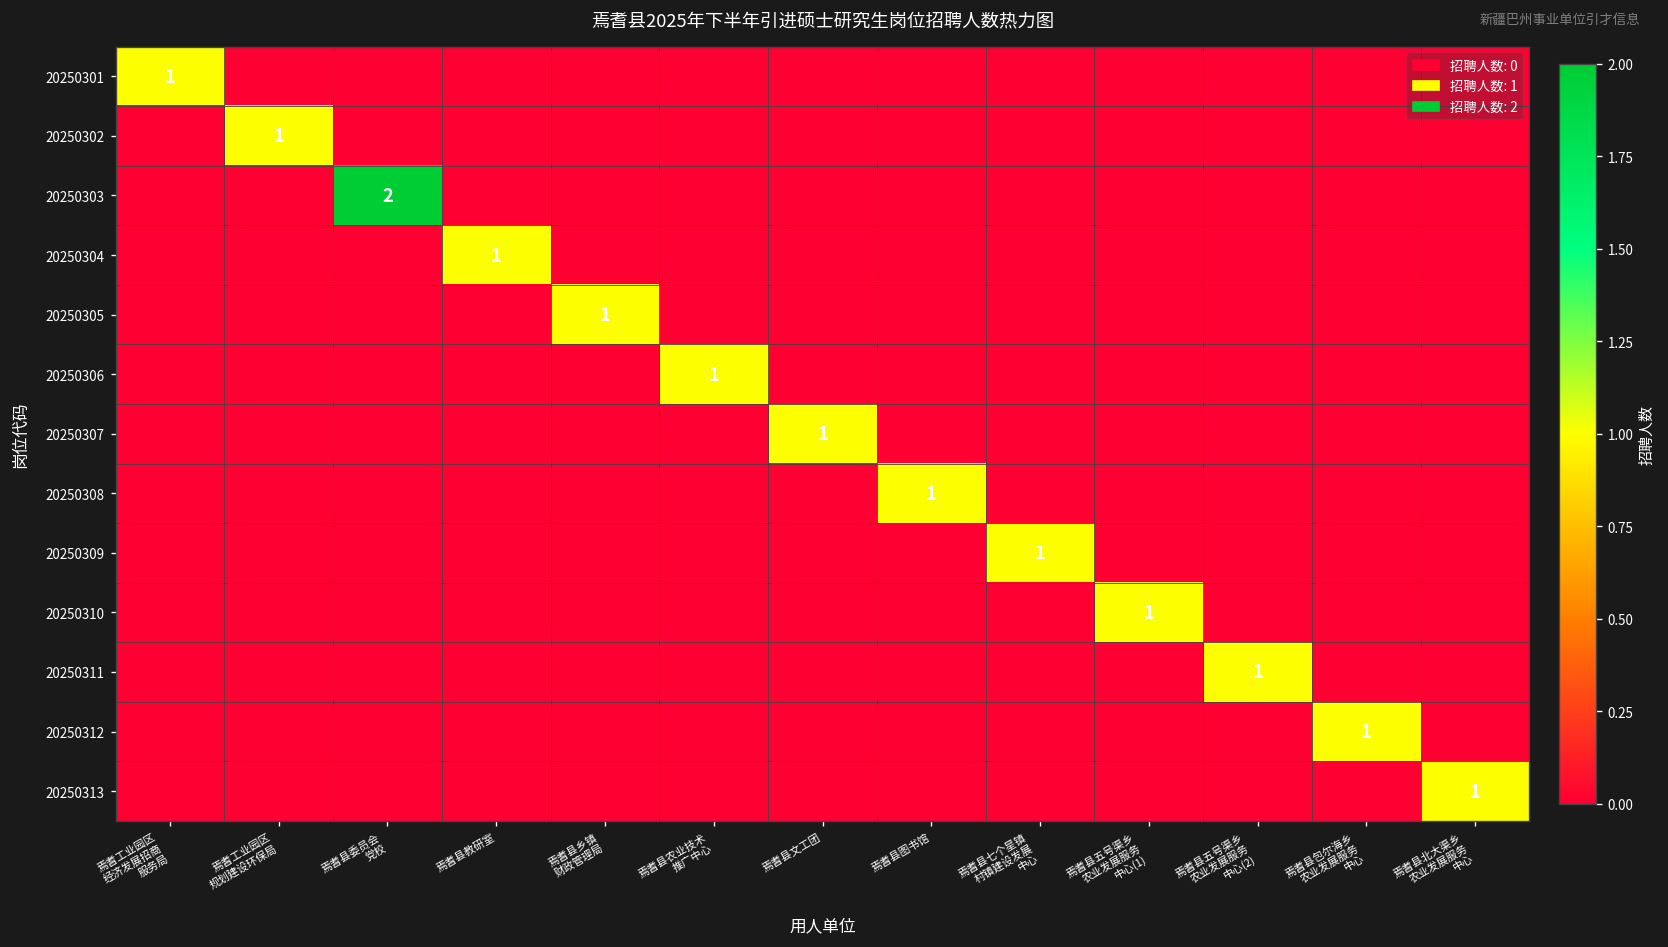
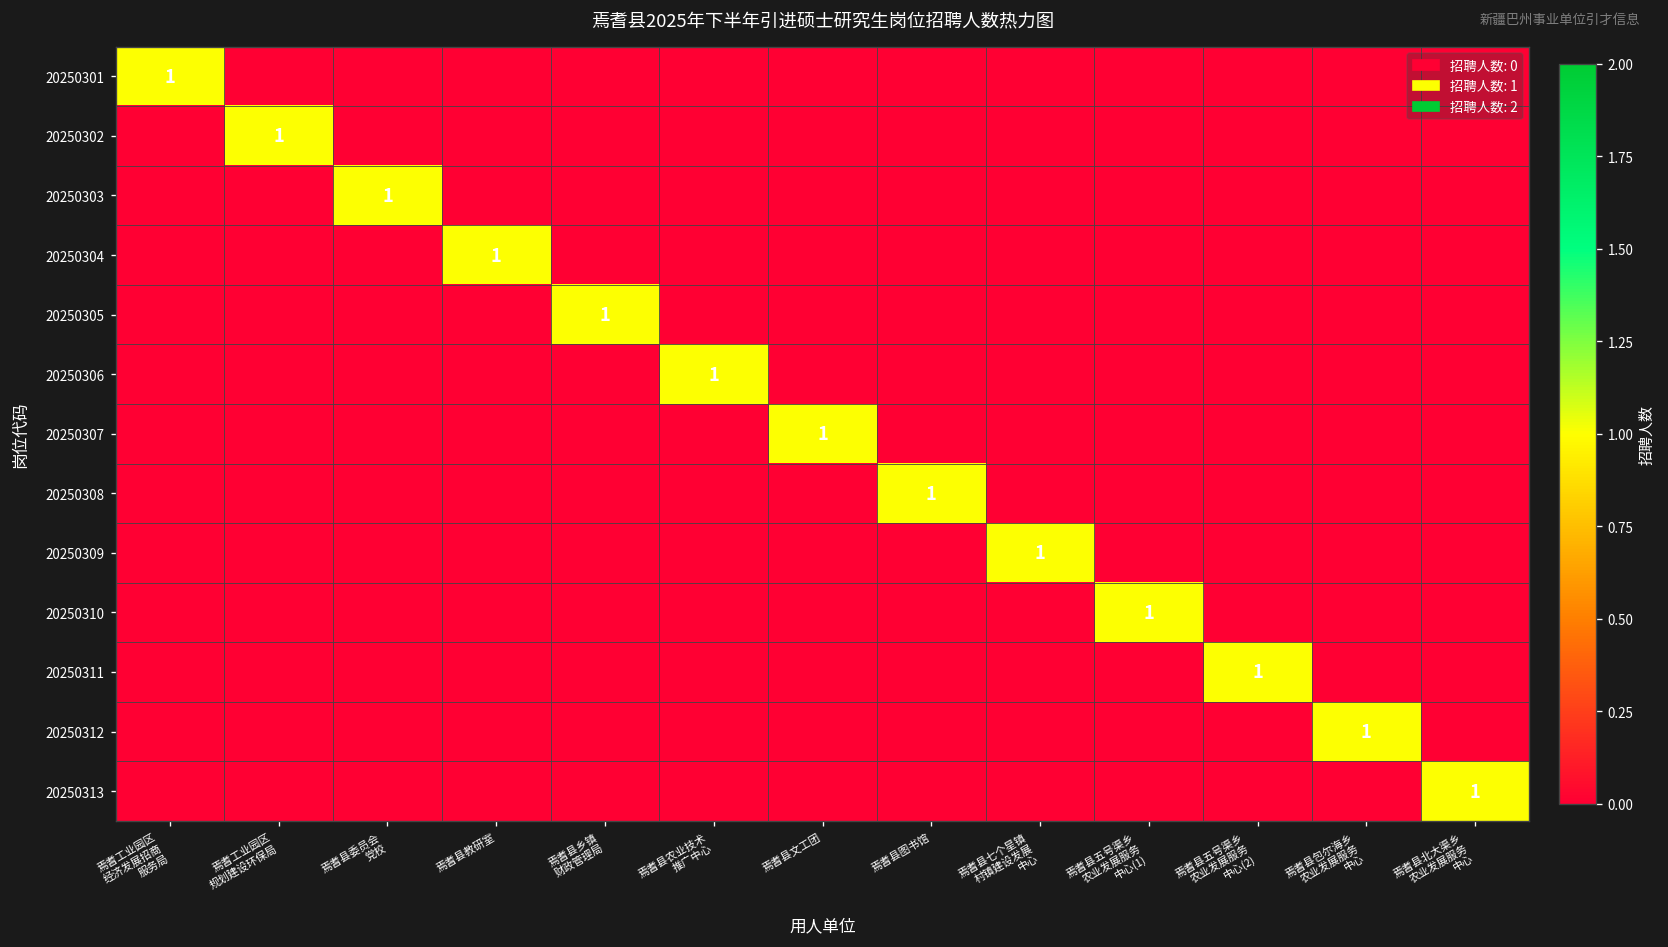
20250303, 焉耆县委员会 党校: 2 -> 1
